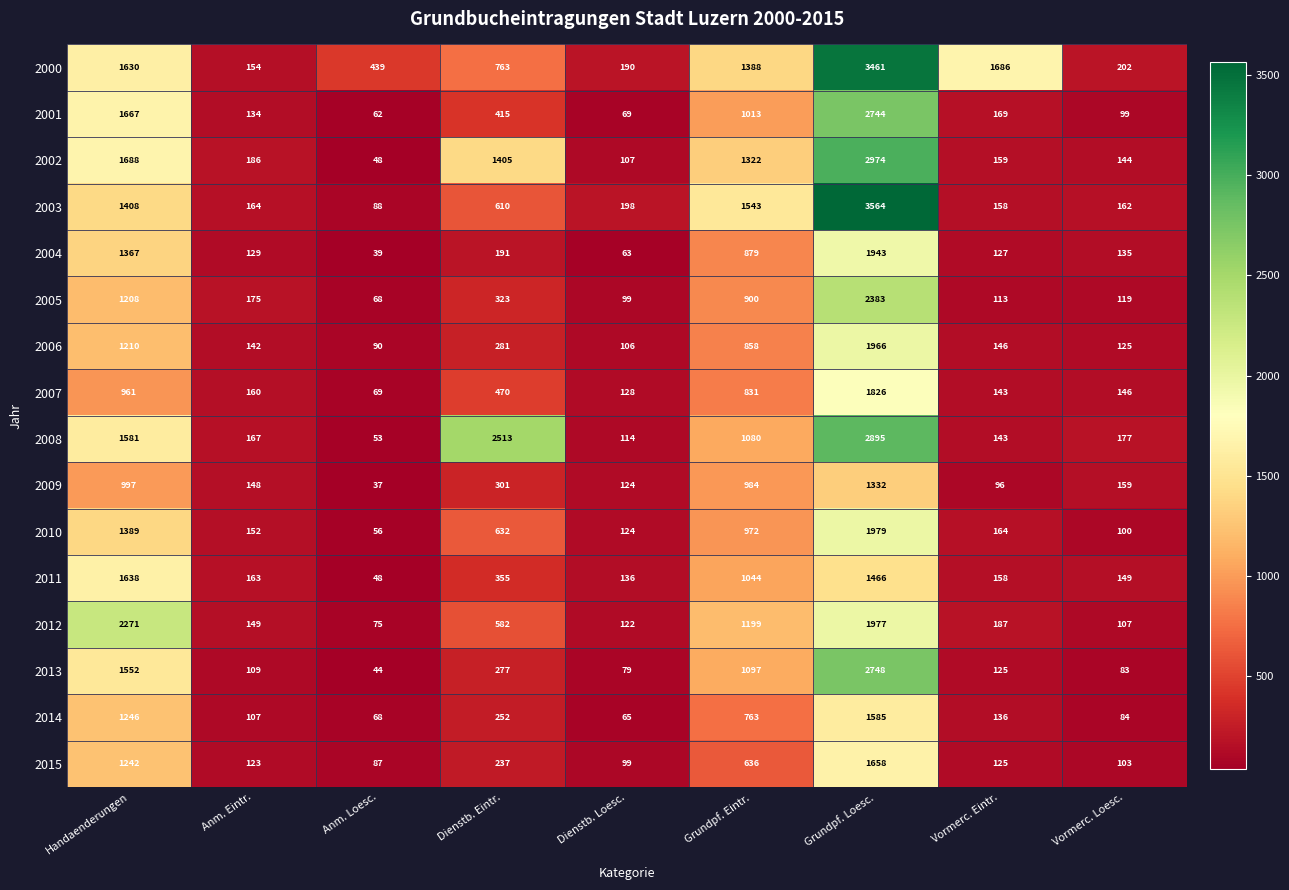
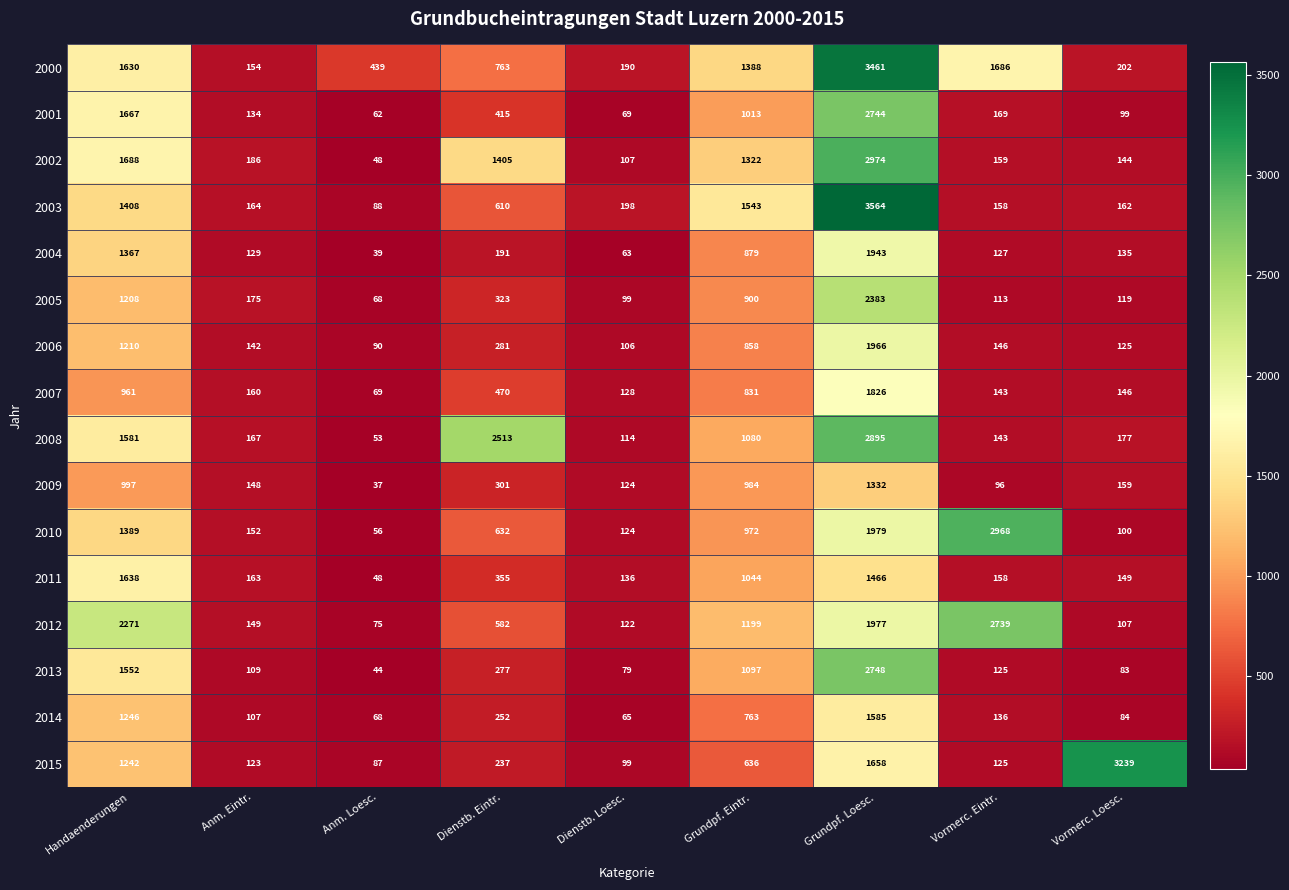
2010, Vormerc. Eintr.: 164 -> 2968
2012, Vormerc. Eintr.: 187 -> 2739
2015, Vormerc. Loesc.: 103 -> 3239
